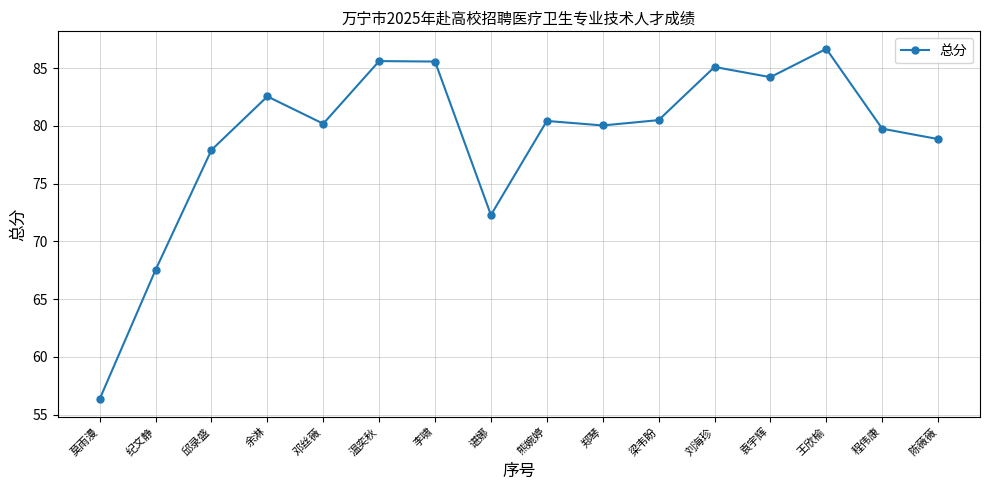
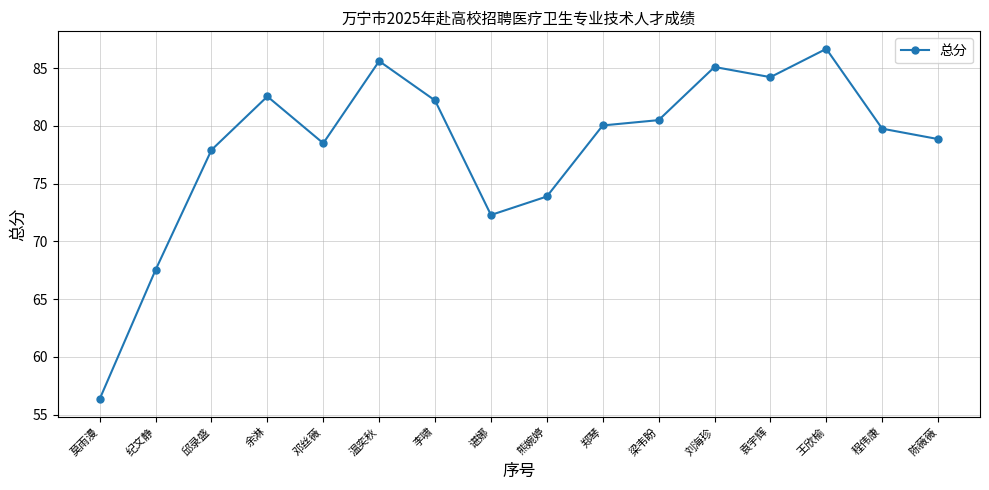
邓丝薇: 80.2 -> 78.5
李啸: 85.6 -> 82.2
熊婉婷: 80.4 -> 73.9
